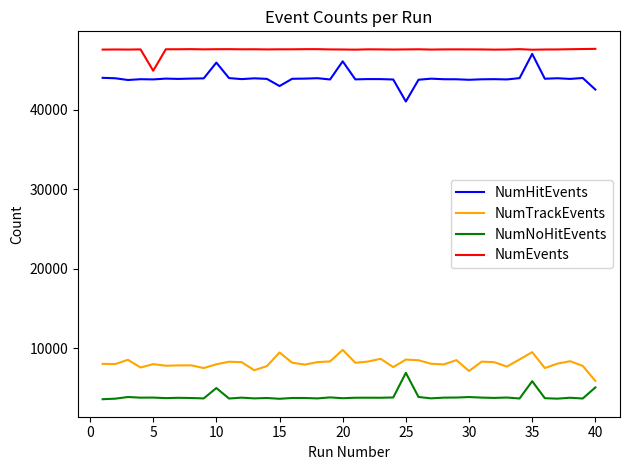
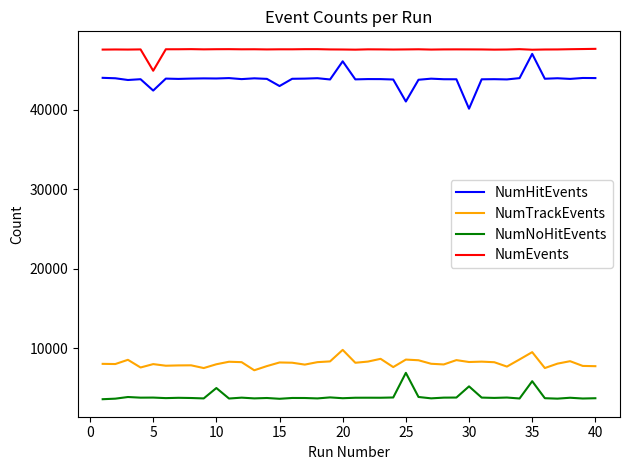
NumHitEvents, 5: 44000 -> 42000
NumHitEvents, 10: 46000 -> 44000
NumTrackEvents, 15: 9000 -> 8000
NumHitEvents, 30: 44000 -> 40000
NumTrackEvents, 30: 7000 -> 8000
NumNoHitEvents, 30: 4000 -> 5000
NumHitEvents, 40: 43000 -> 44000
NumTrackEvents, 40: 6000 -> 8000
NumNoHitEvents, 40: 5000 -> 4000
